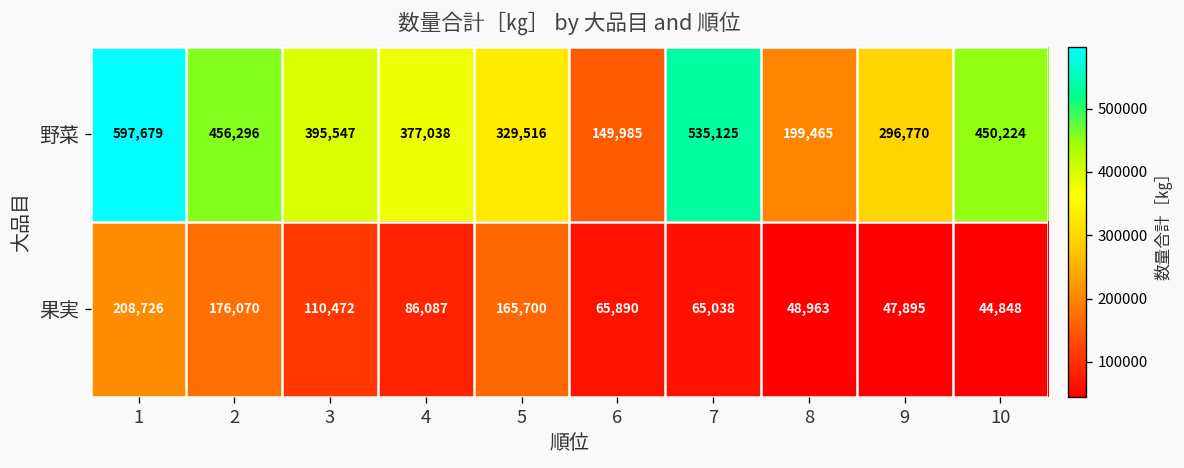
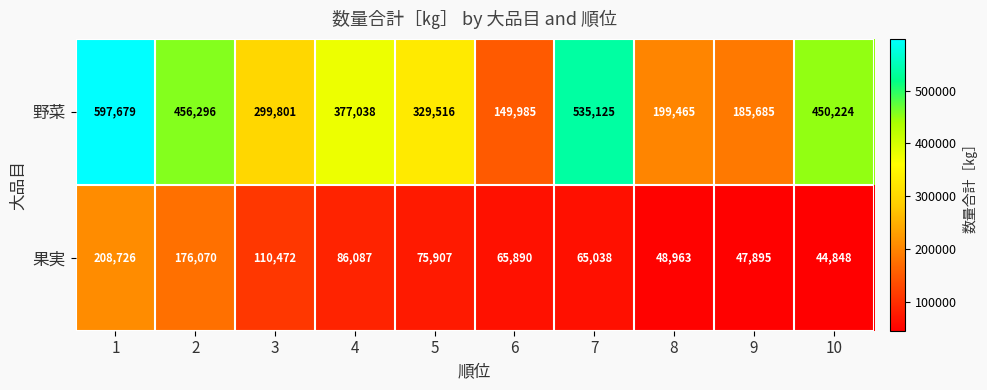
野菜, 3: 395,547 -> 299,801
野菜, 9: 296,770 -> 185,685
果実, 5: 165,700 -> 75,907
